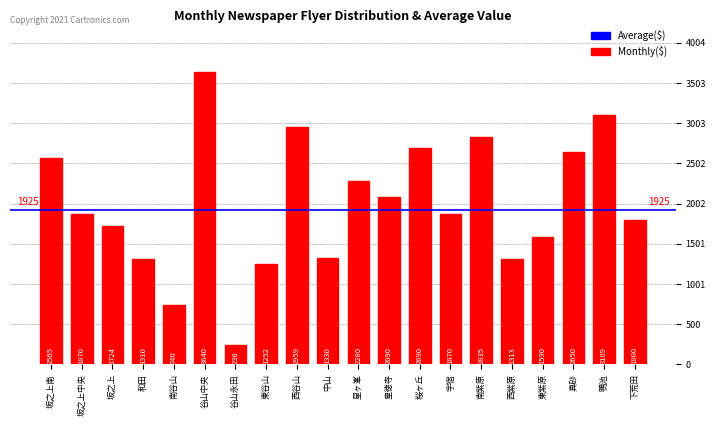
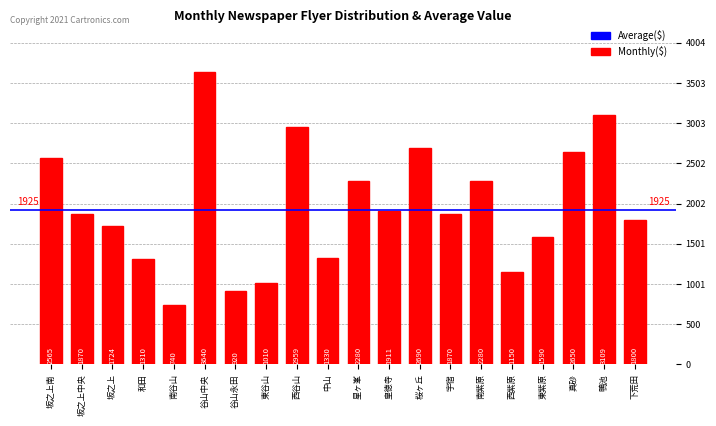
谷山永田: 236 -> 920
東谷山: 1252 -> 1010
皇徳寺: 2090 -> 1911
南紫原: 2835 -> 2280
西紫原: 1313 -> 1150
